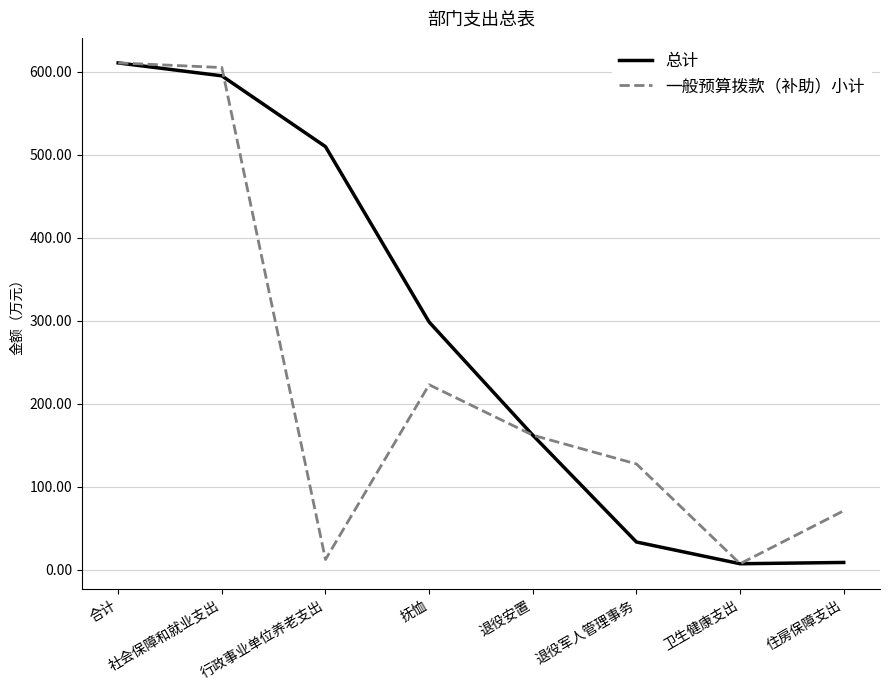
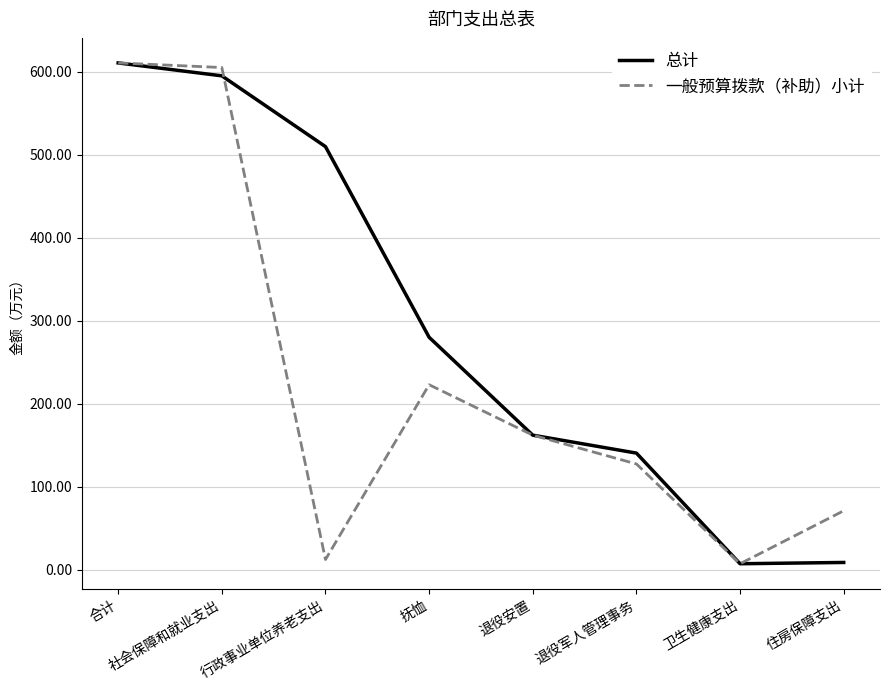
总计, 抚恤: 300 -> 280
总计, 退役军人管理事务: 30 -> 140
